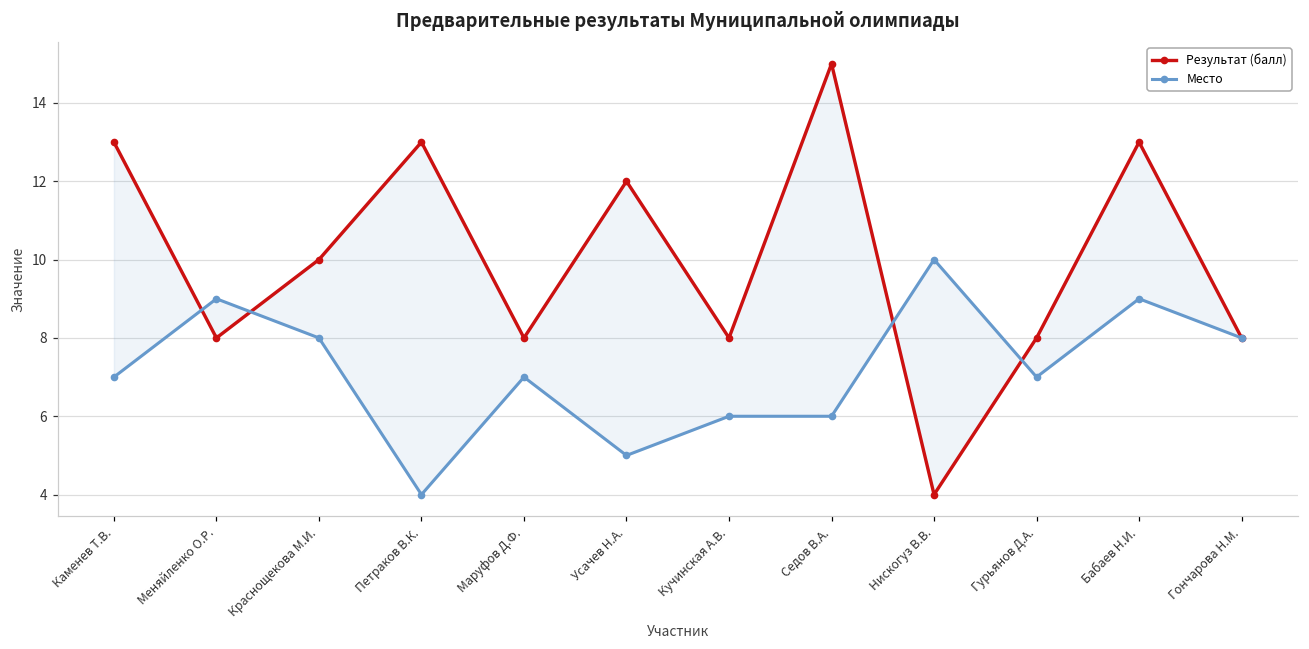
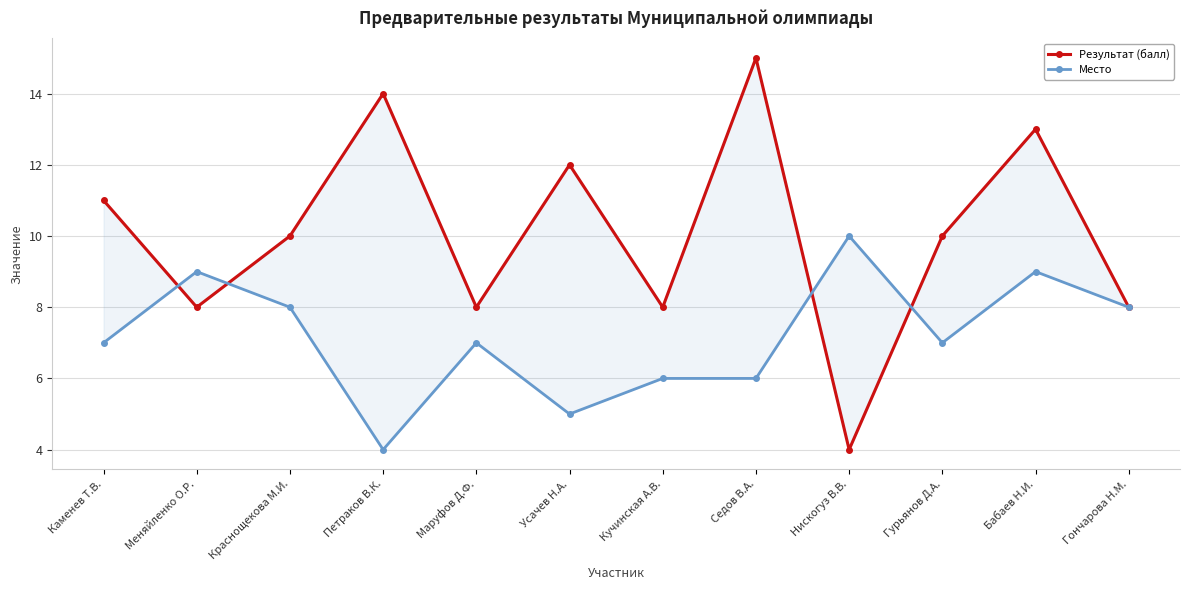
Результат (балл), Каменев Т.В.: 13 -> 11
Результат (балл), Петраков В.К.: 13 -> 14
Результат (балл), Гурьянов Д.А.: 8 -> 10
